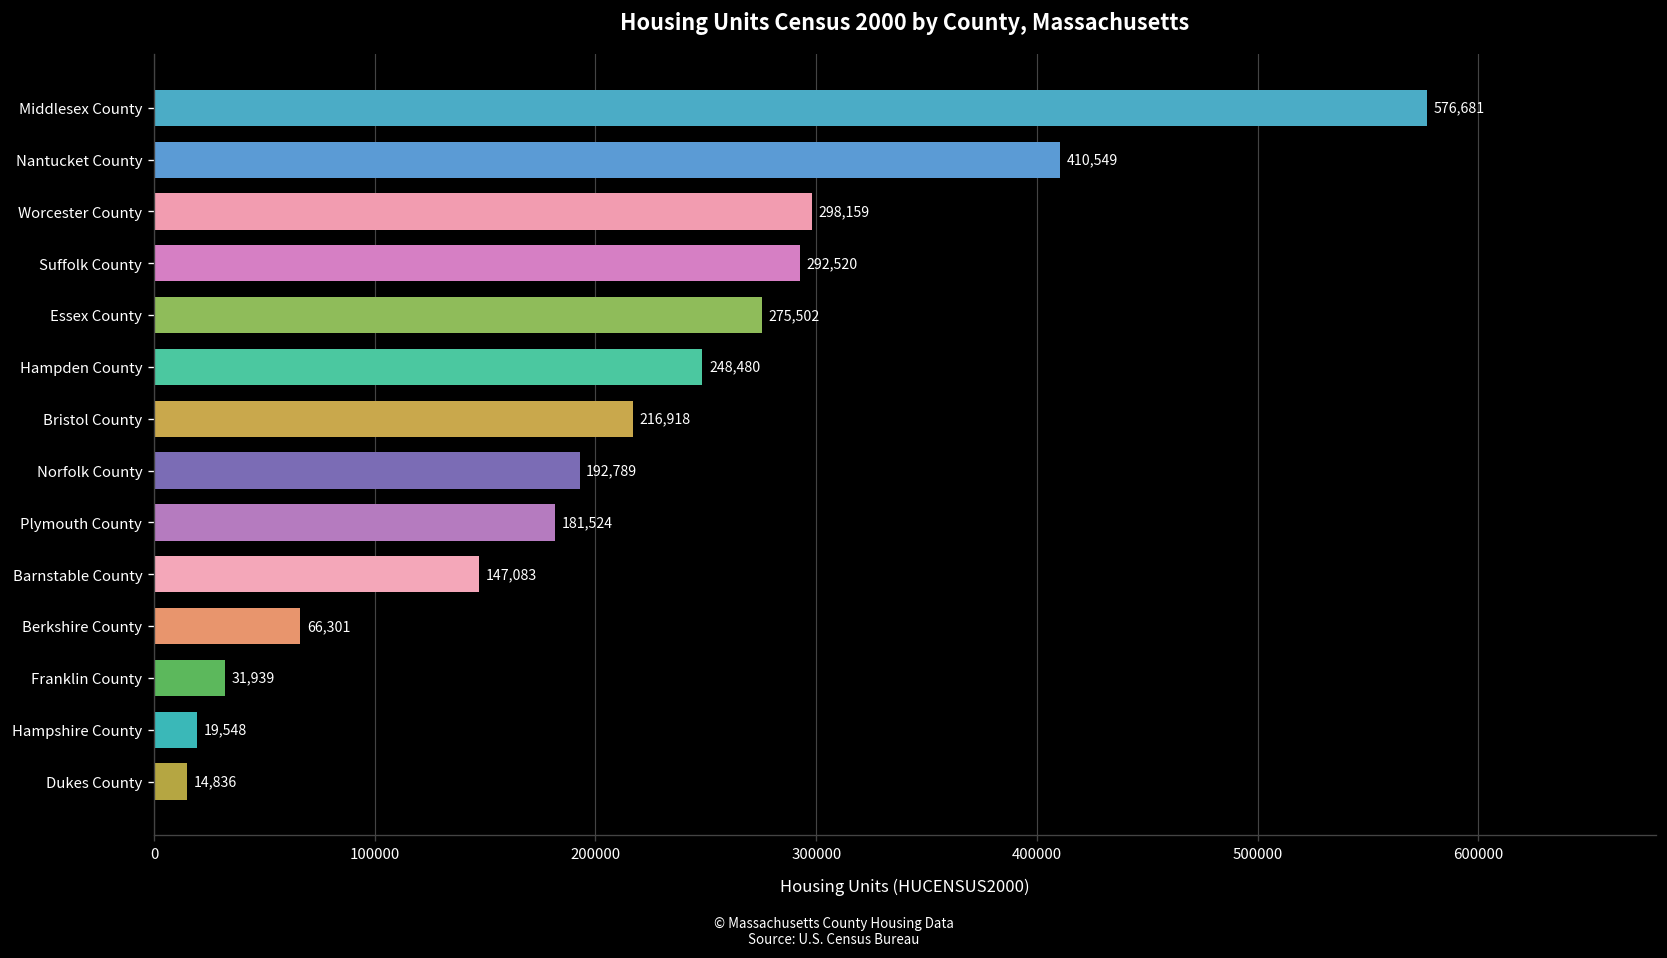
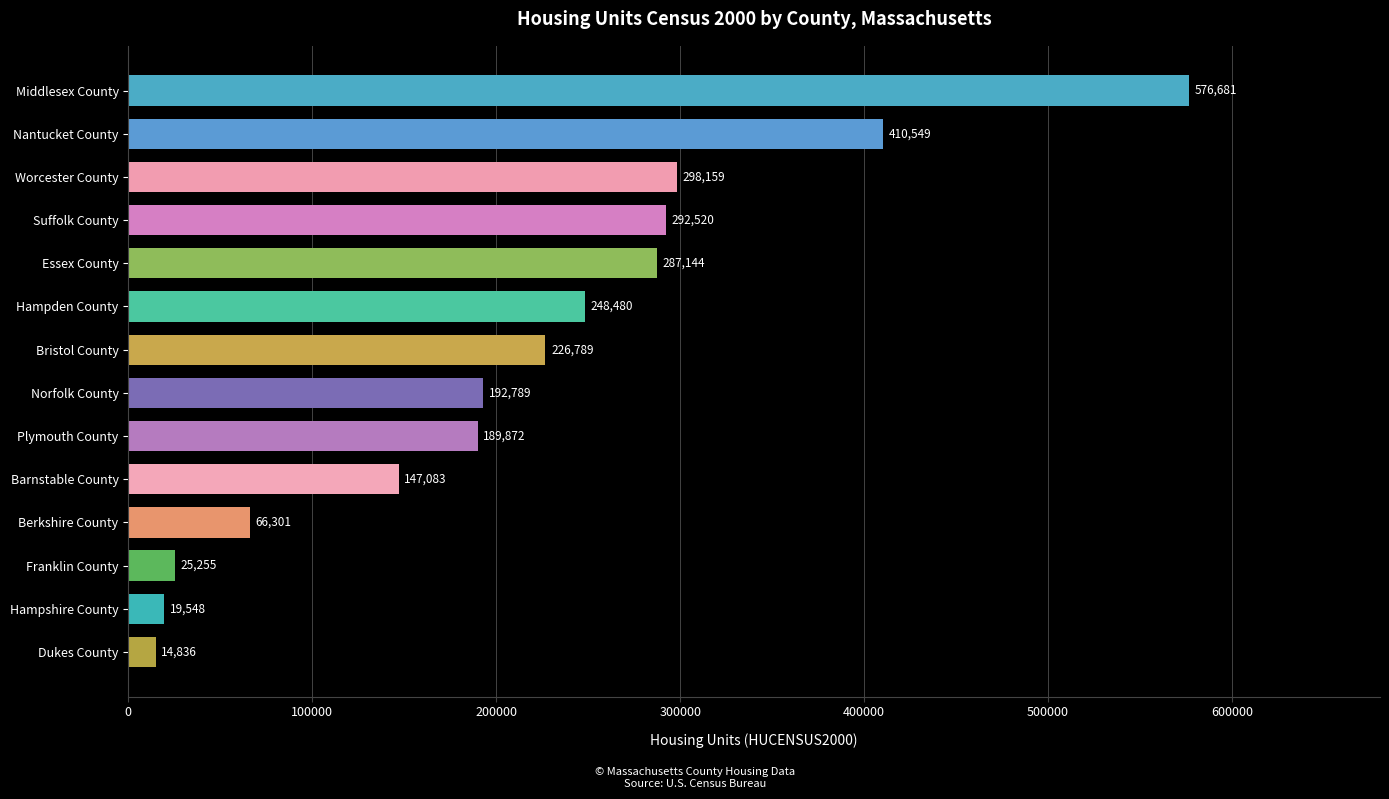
Essex County: 275,502 -> 287,144
Bristol County: 216,918 -> 226,789
Plymouth County: 181,524 -> 189,872
Franklin County: 31,939 -> 25,255
